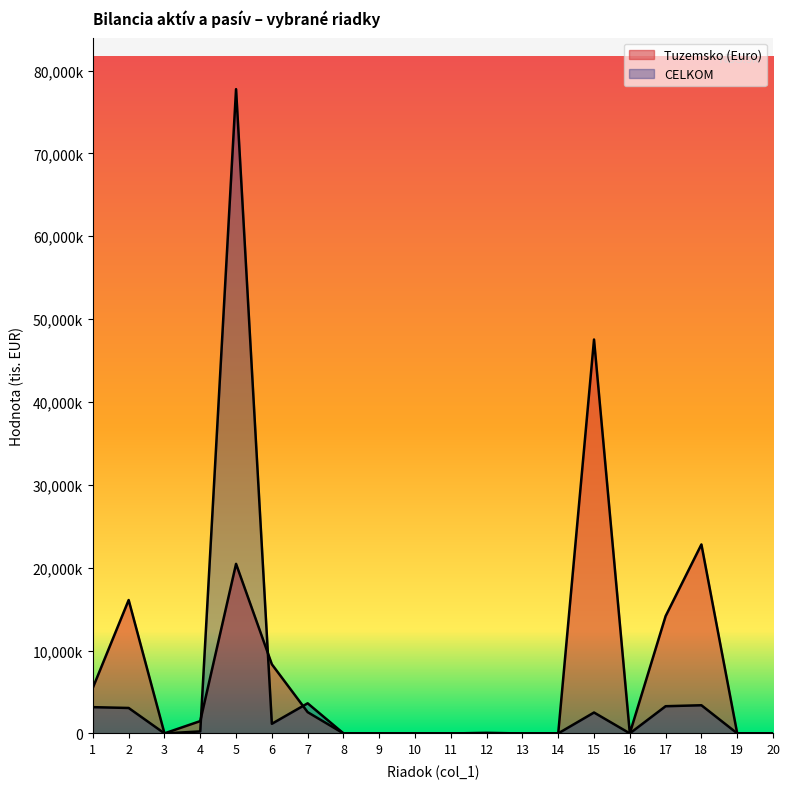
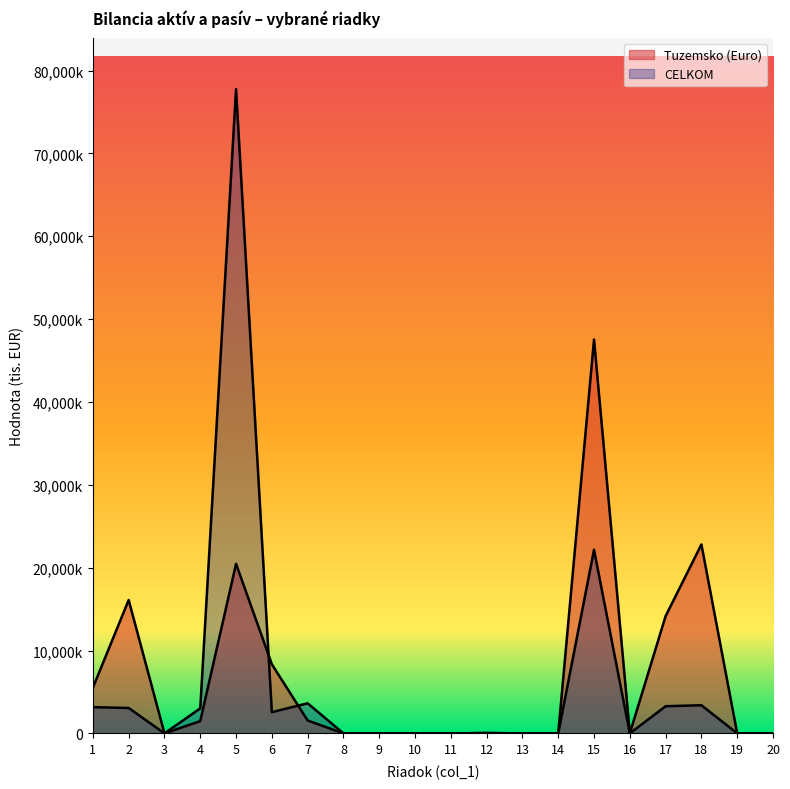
CELKOM, 4: 0 -> 3,000,000
CELKOM, 6: 1,000,000 -> 3,000,000
Tuzemsko (Euro), 7: 3,000,000 -> 2,000,000
CELKOM, 15: 3,000,000 -> 22,000,000
